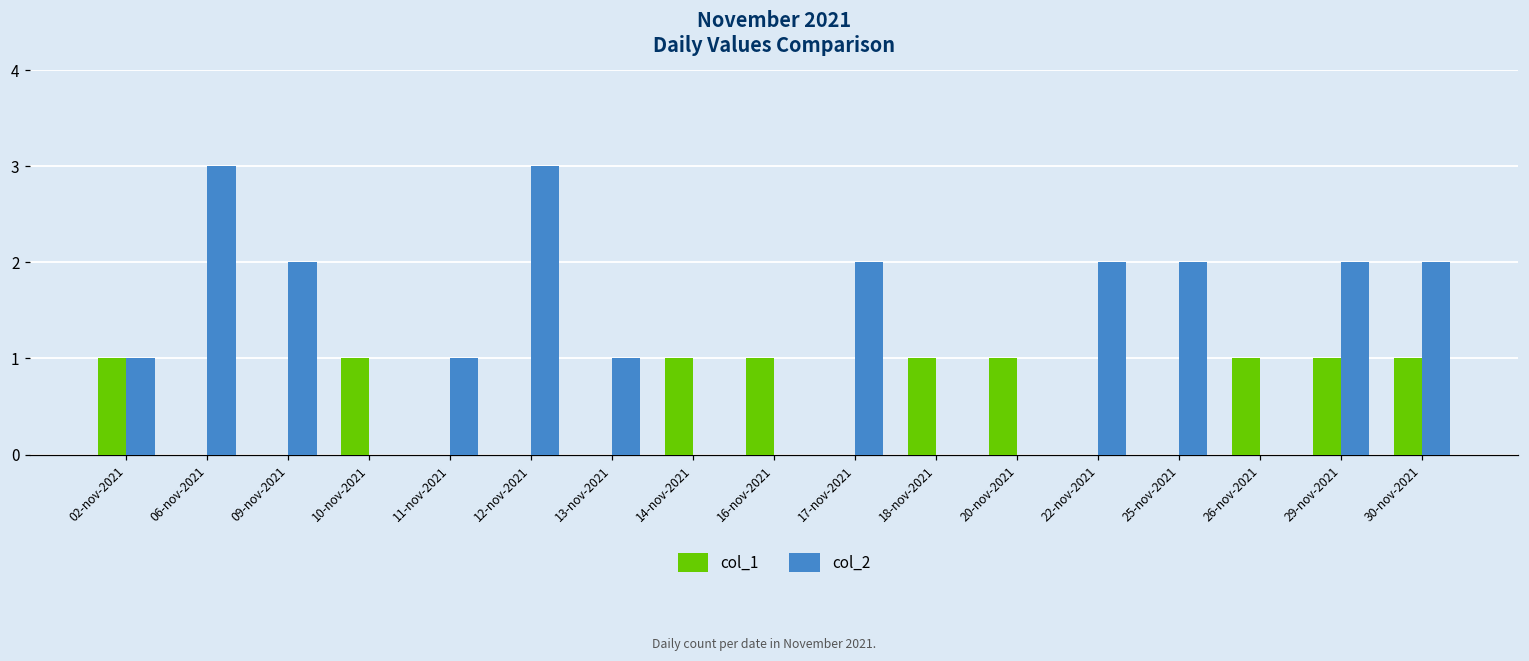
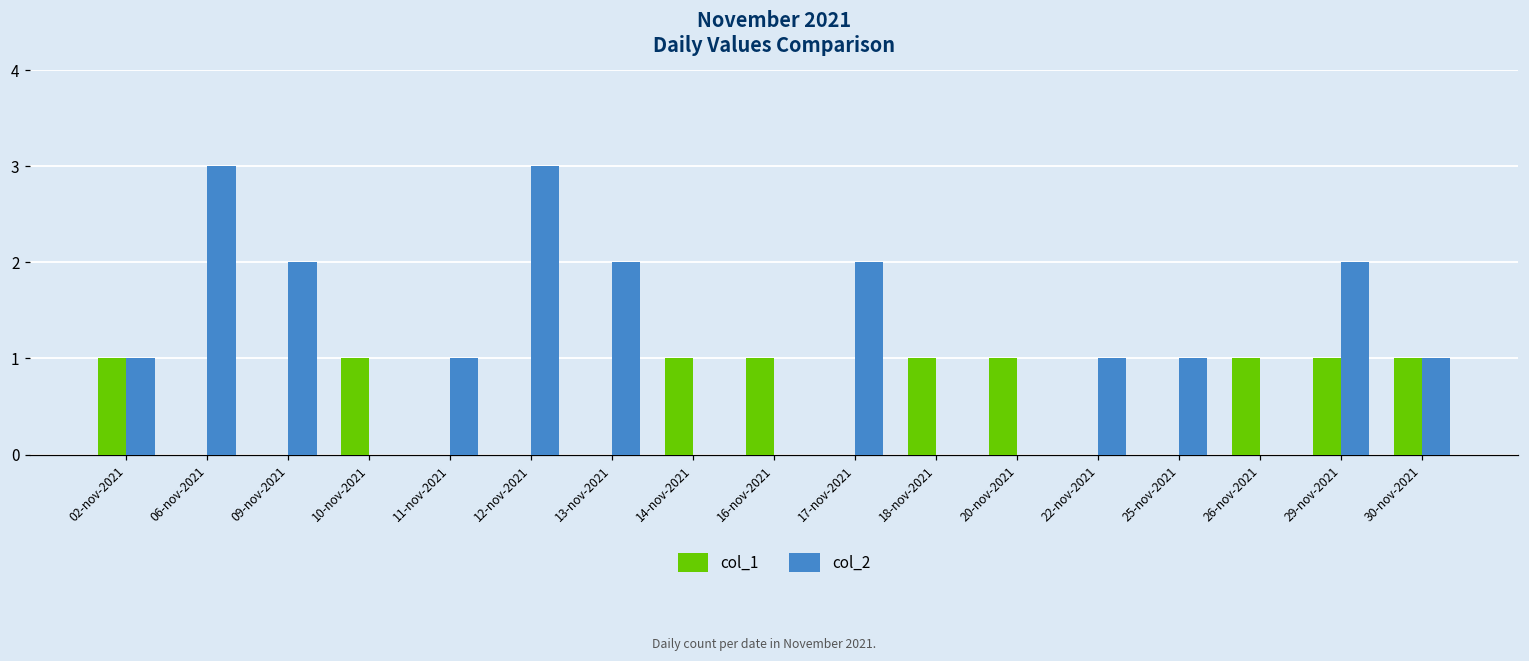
col_2, 13-nov-2021: 1 -> 2
col_2, 22-nov-2021: 2 -> 1
col_2, 25-nov-2021: 2 -> 1
col_2, 30-nov-2021: 2 -> 1
